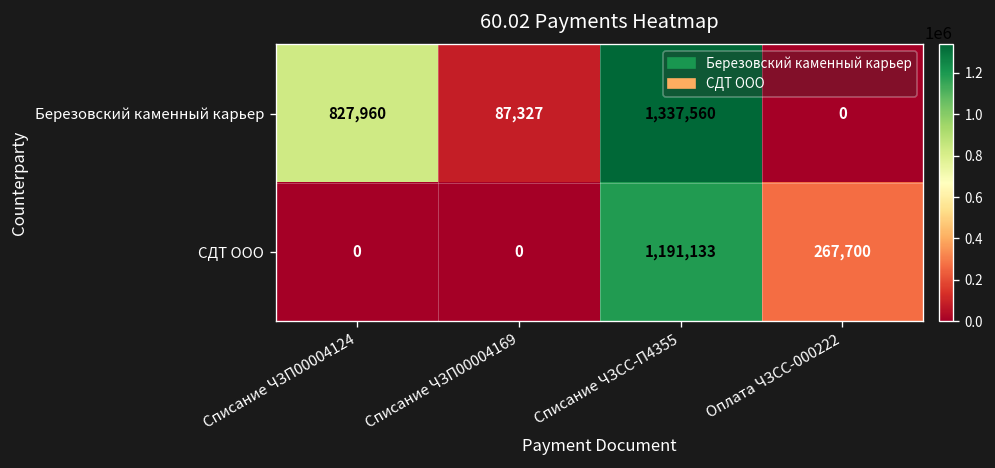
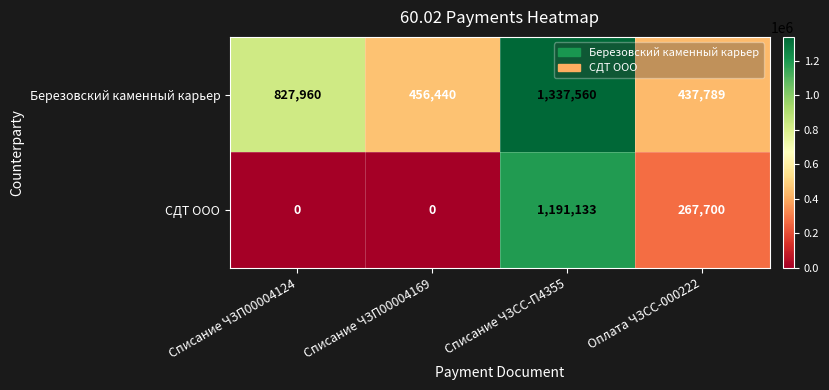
Березовский каменный карьер, Списание ЧЗП00004169: 87,327 -> 456,440
Березовский каменный карьер, Оплата ЧЗСС-000222: 0 -> 437,789
